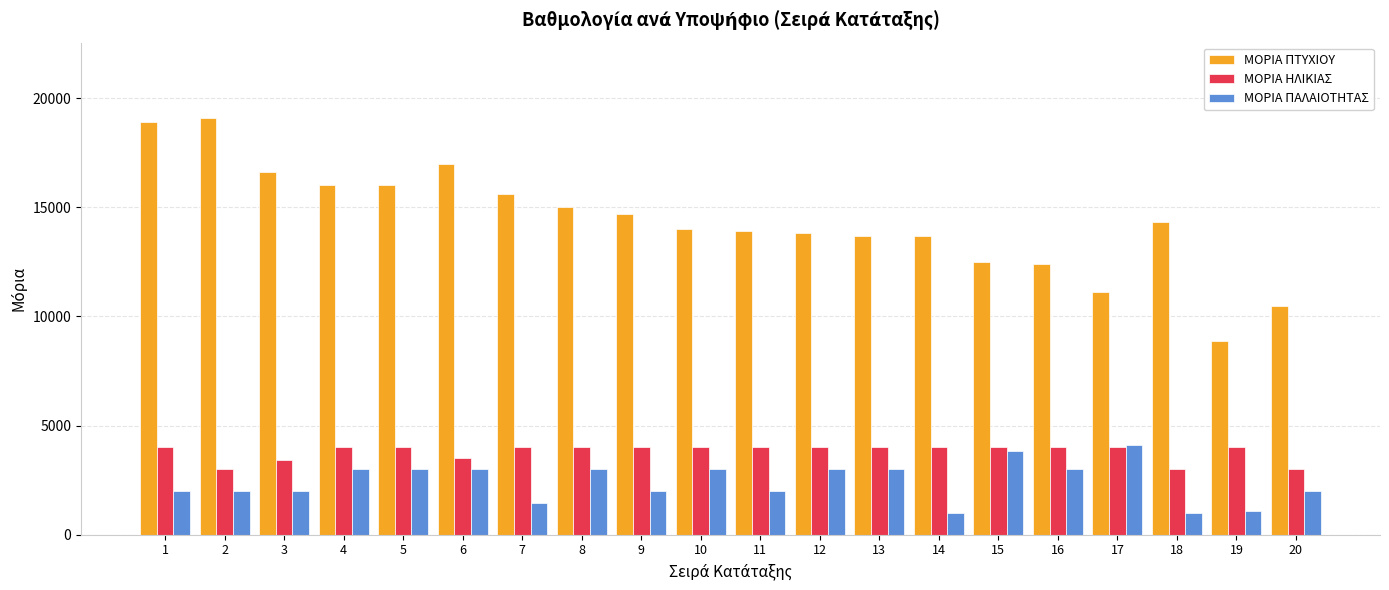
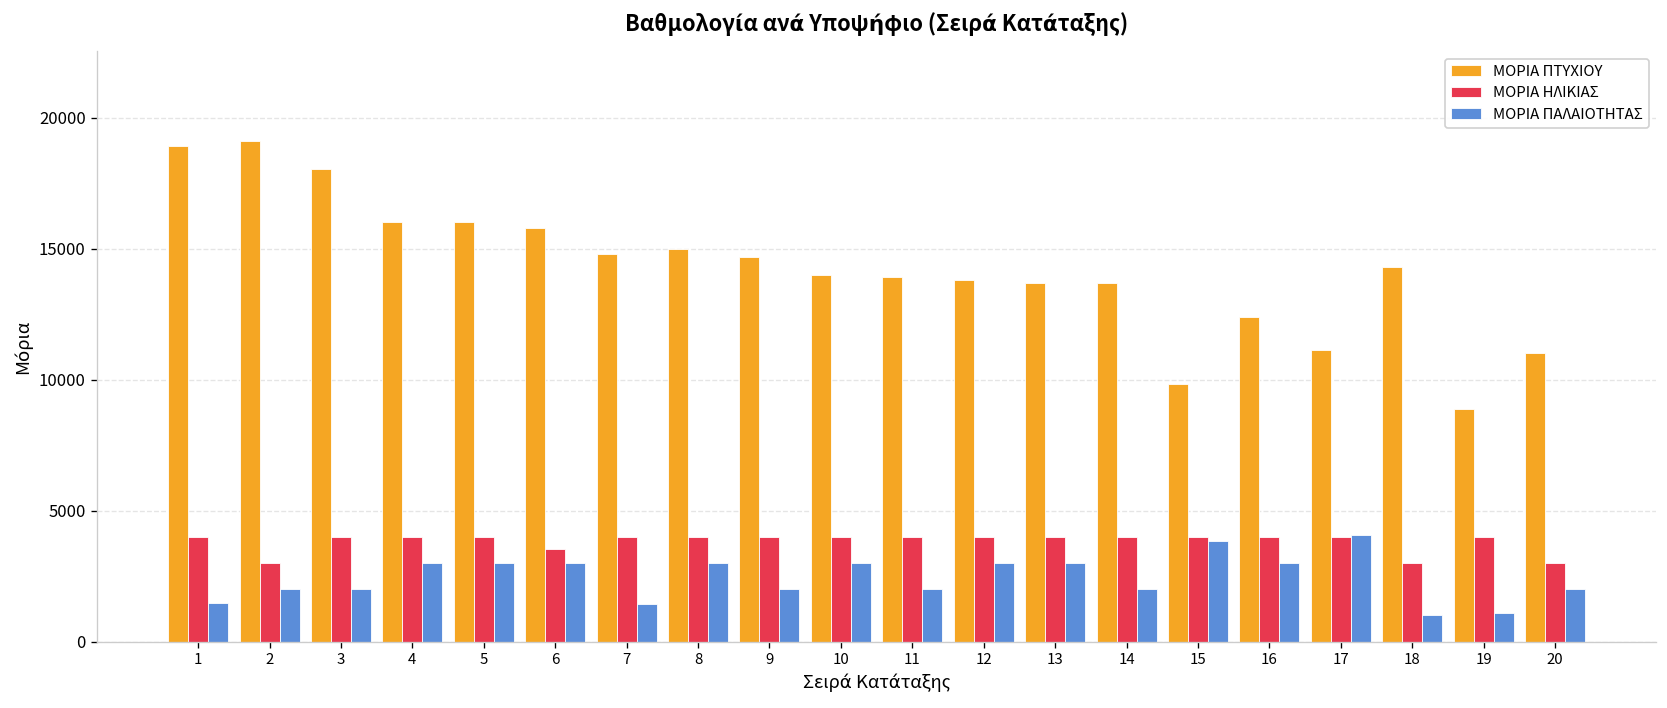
ΜΟΡΙΑ ΠΑΛΑΙΟΤΗΤΑΣ, 1: 2000 -> 1500
ΜΟΡΙΑ ΠΤΥΧΙΟΥ, 3: 16600 -> 18100
ΜΟΡΙΑ ΗΛΙΚΙΑΣ, 3: 3400 -> 4000
ΜΟΡΙΑ ΠΤΥΧΙΟΥ, 6: 17000 -> 15800
ΜΟΡΙΑ ΠΤΥΧΙΟΥ, 7: 15600 -> 14800
ΜΟΡΙΑ ΠΑΛΑΙΟΤΗΤΑΣ, 14: 1000 -> 2000
ΜΟΡΙΑ ΠΤΥΧΙΟΥ, 15: 12500 -> 9800
ΜΟΡΙΑ ΠΤΥΧΙΟΥ, 20: 10500 -> 11000
